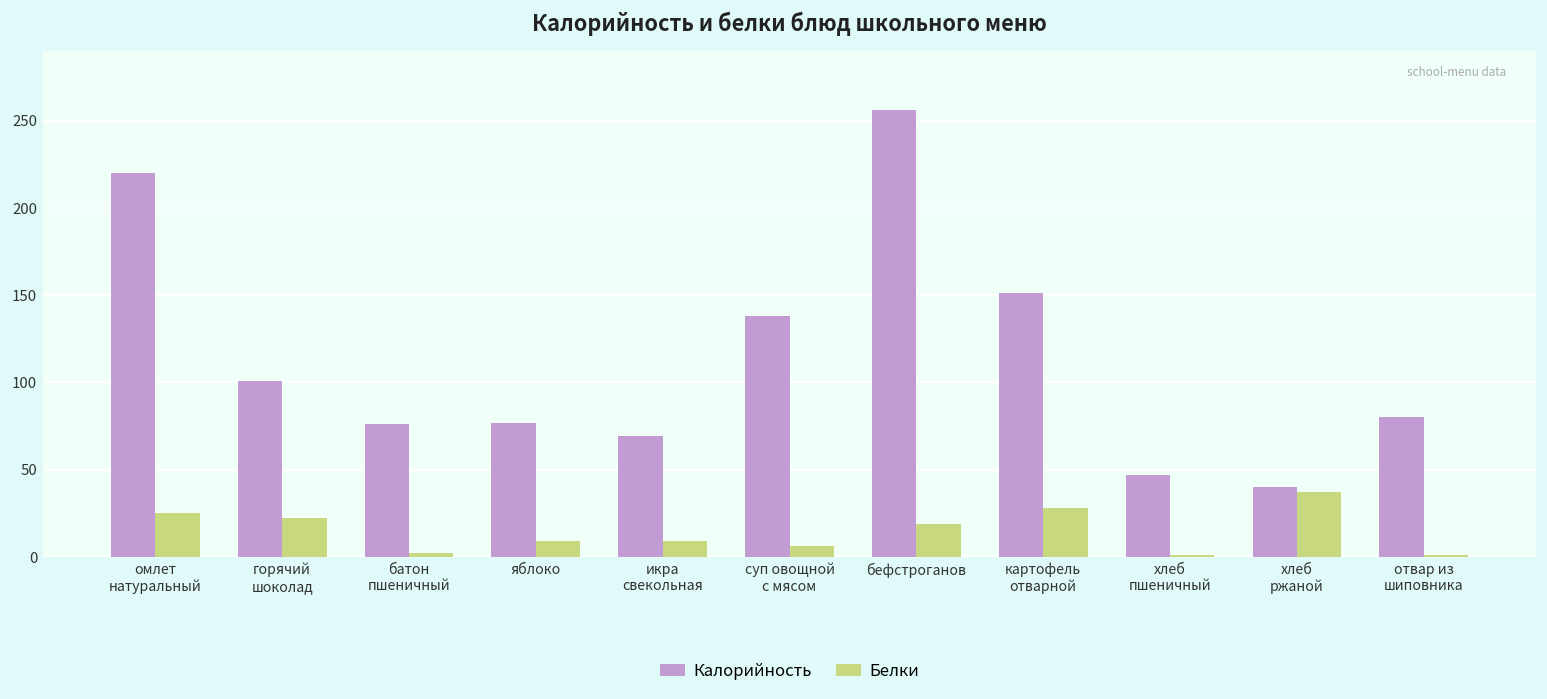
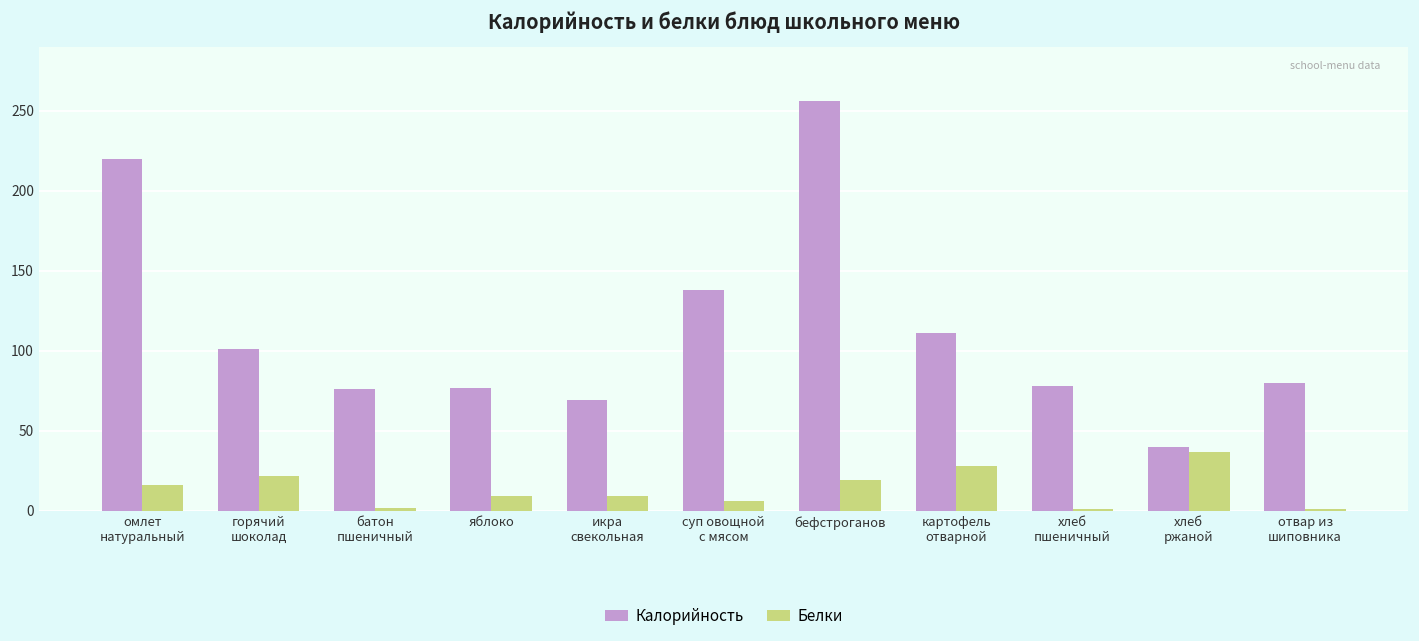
Белки, омлет натуральный: 25 -> 16
Калорийность, картофель отварной: 151 -> 111
Калорийность, хлеб пшеничный: 47 -> 78
